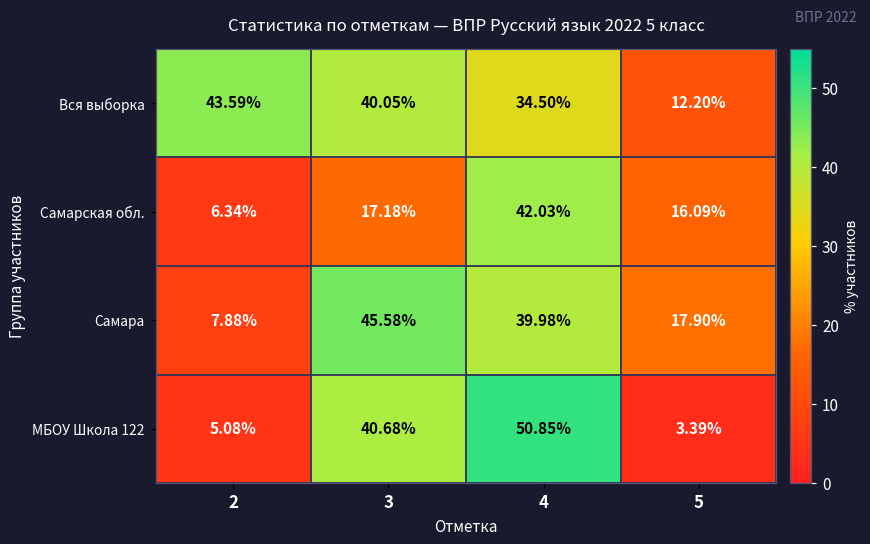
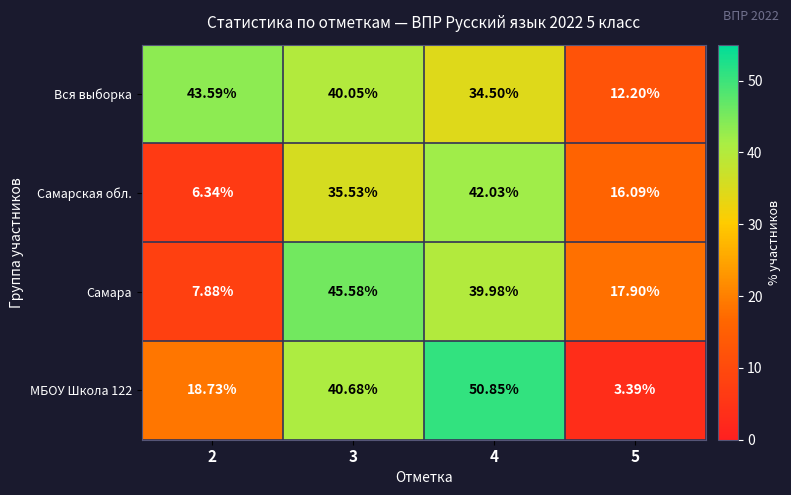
Самарская обл., 3: 17.18% -> 35.53%
МБОУ Школа 122, 2: 5.08% -> 18.73%
